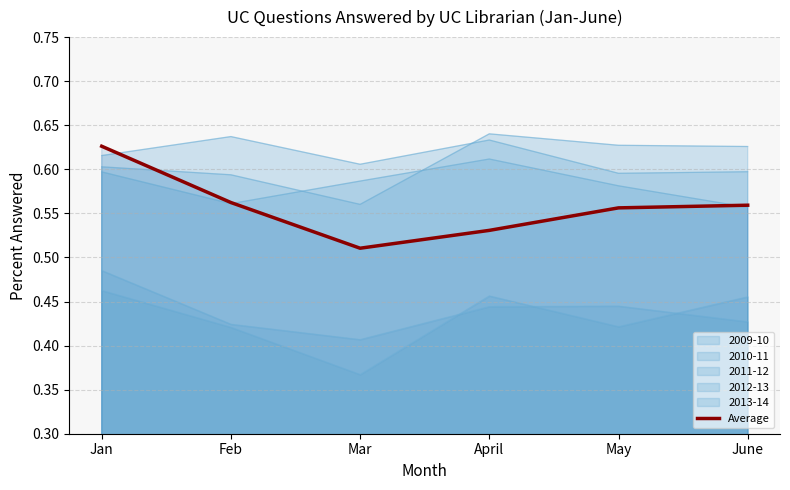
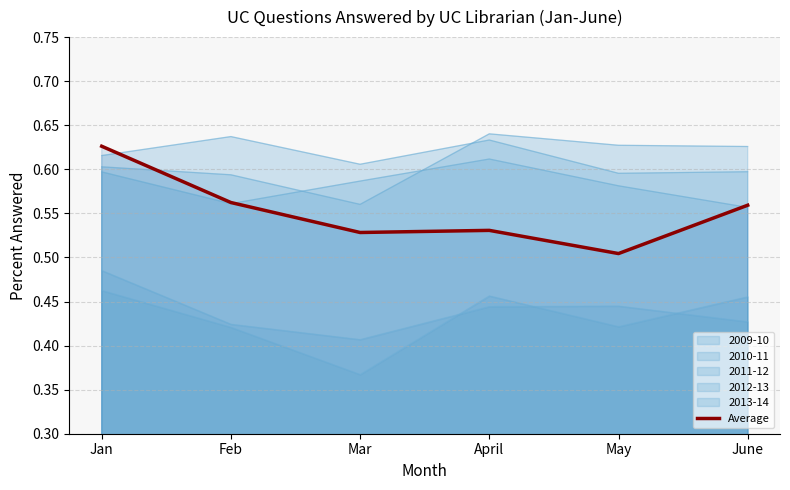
Average, Mar: 0.51 -> 0.53
Average, May: 0.56 -> 0.50
